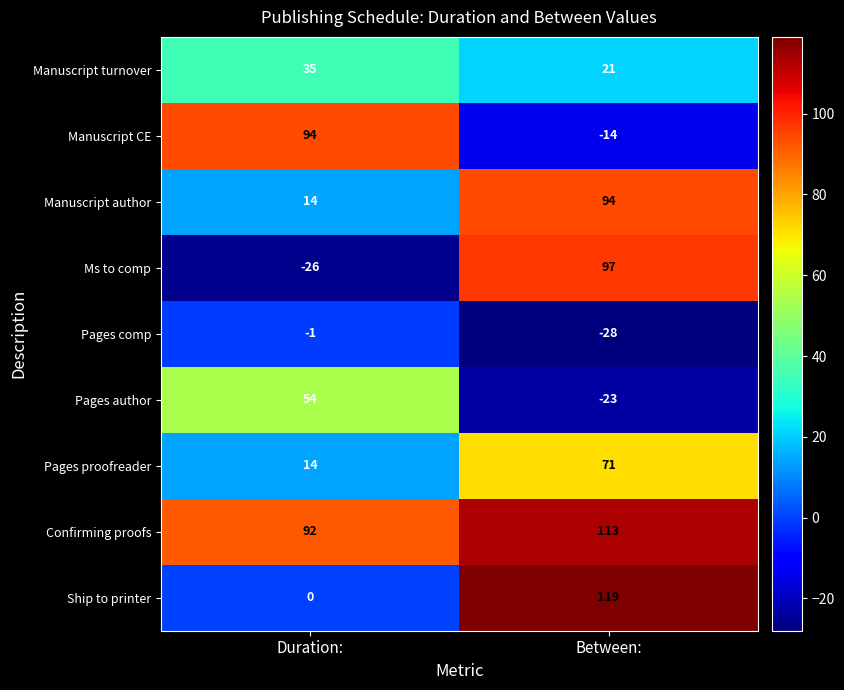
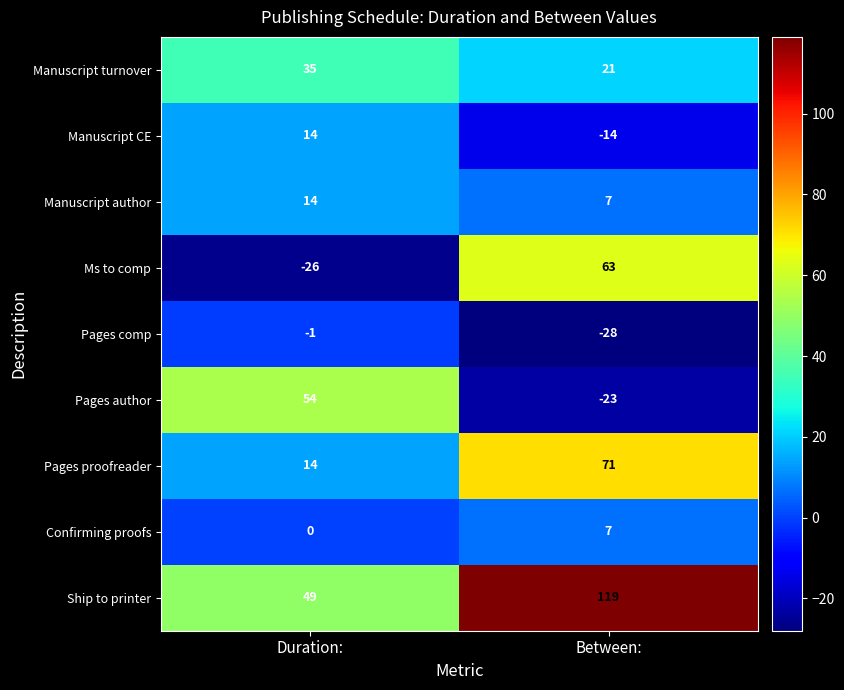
Manuscript CE, Duration:: 94 -> 14
Manuscript author, Between:: 94 -> 7
Ms to comp, Between:: 97 -> 63
Confirming proofs, Duration:: 92 -> 0
Confirming proofs, Between:: 113 -> 7
Ship to printer, Duration:: 0 -> 49
